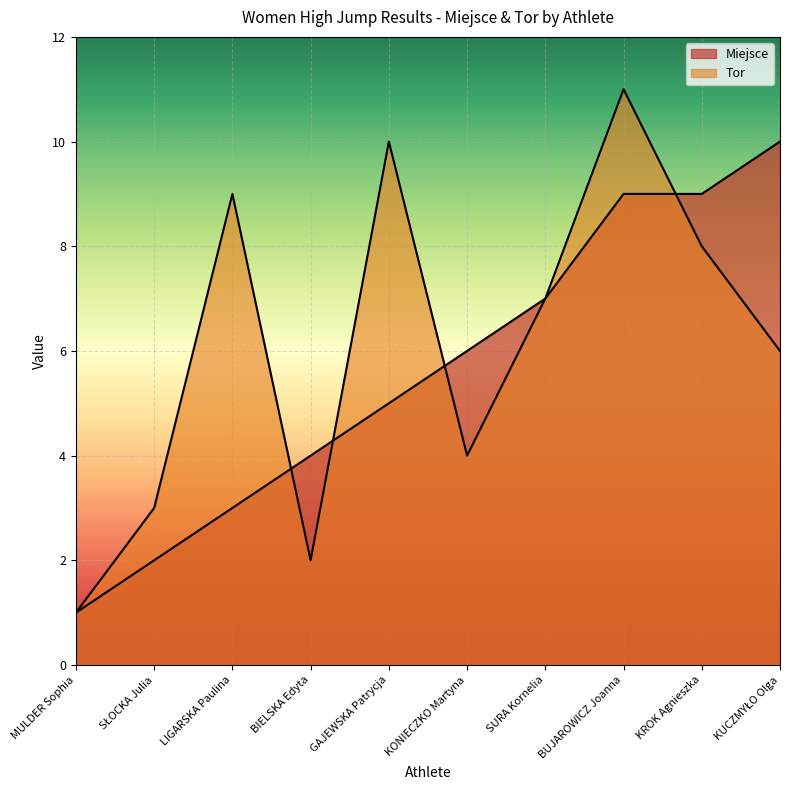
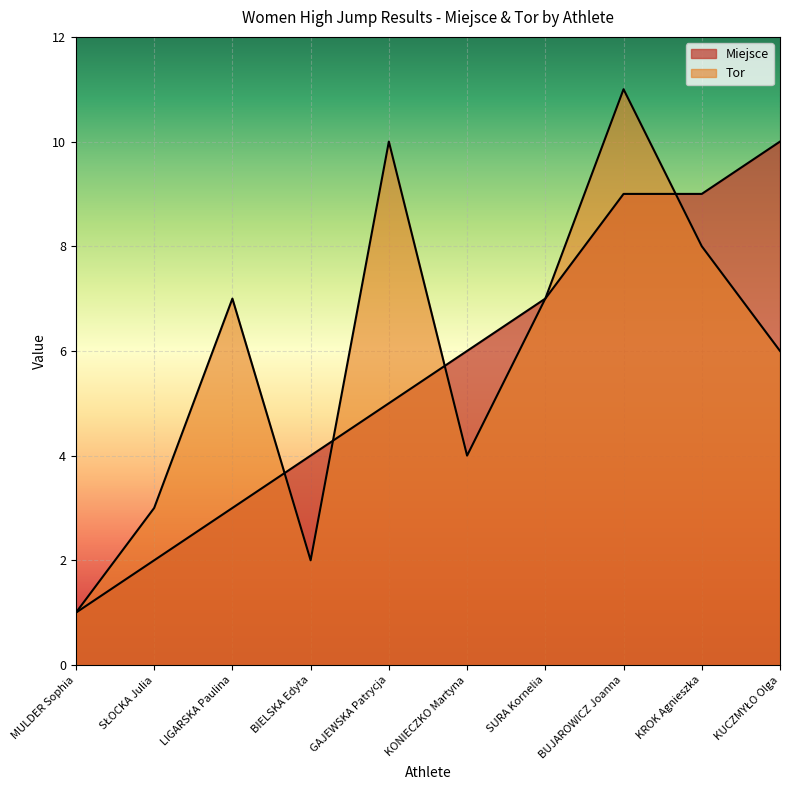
Tor, LIGARSKA Paulina: 9 -> 7
